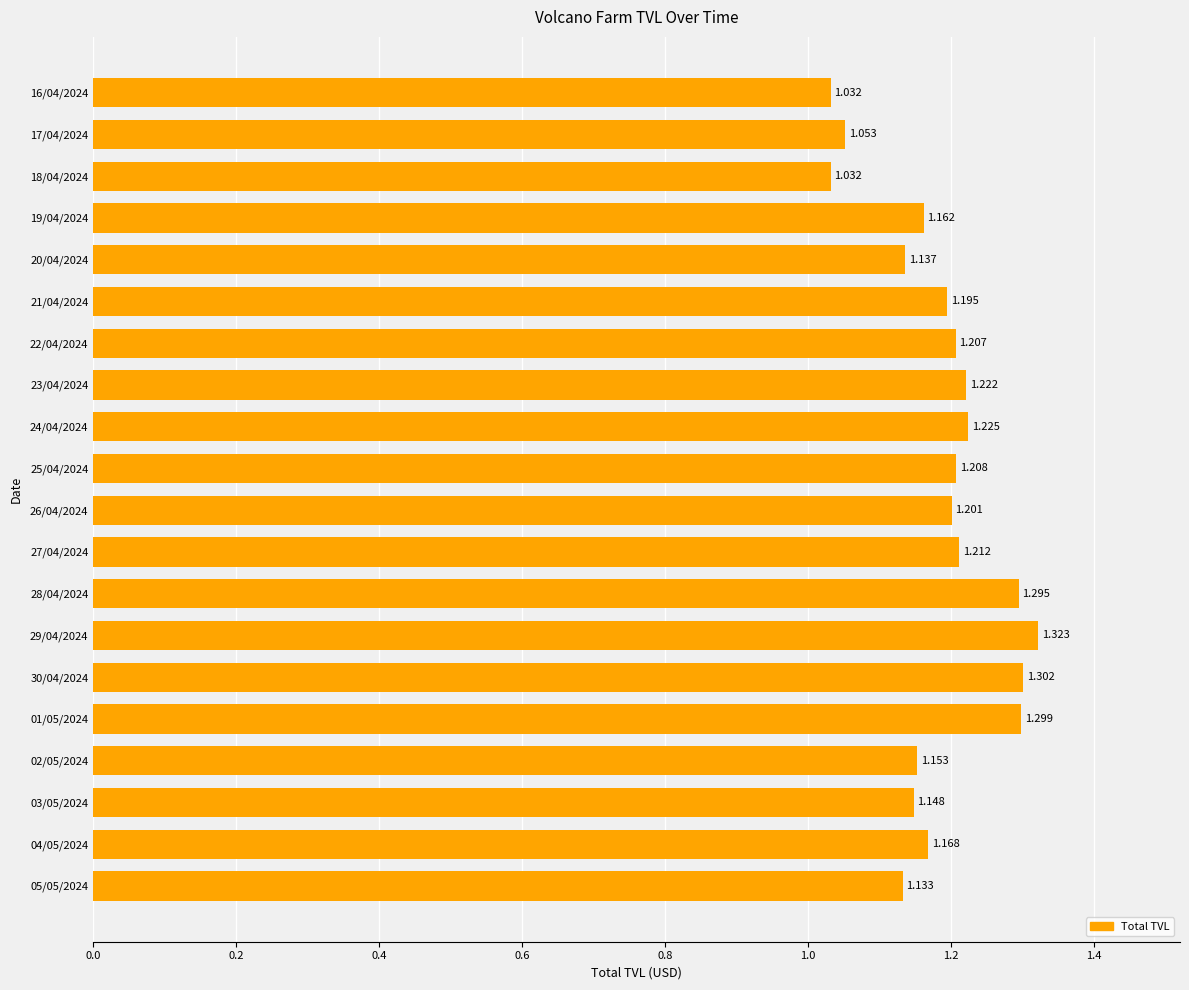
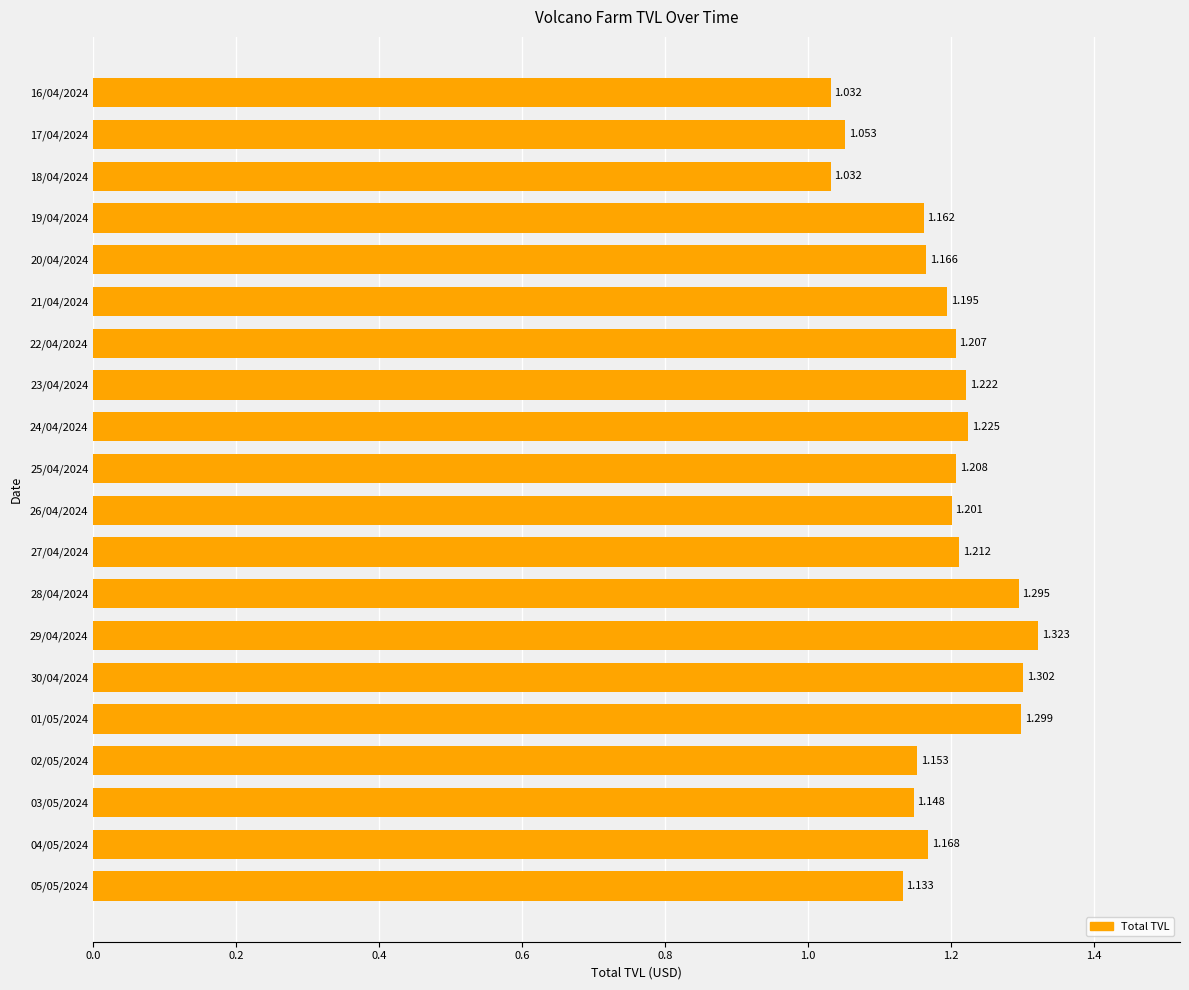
20/04/2024: 1.137 -> 1.166
